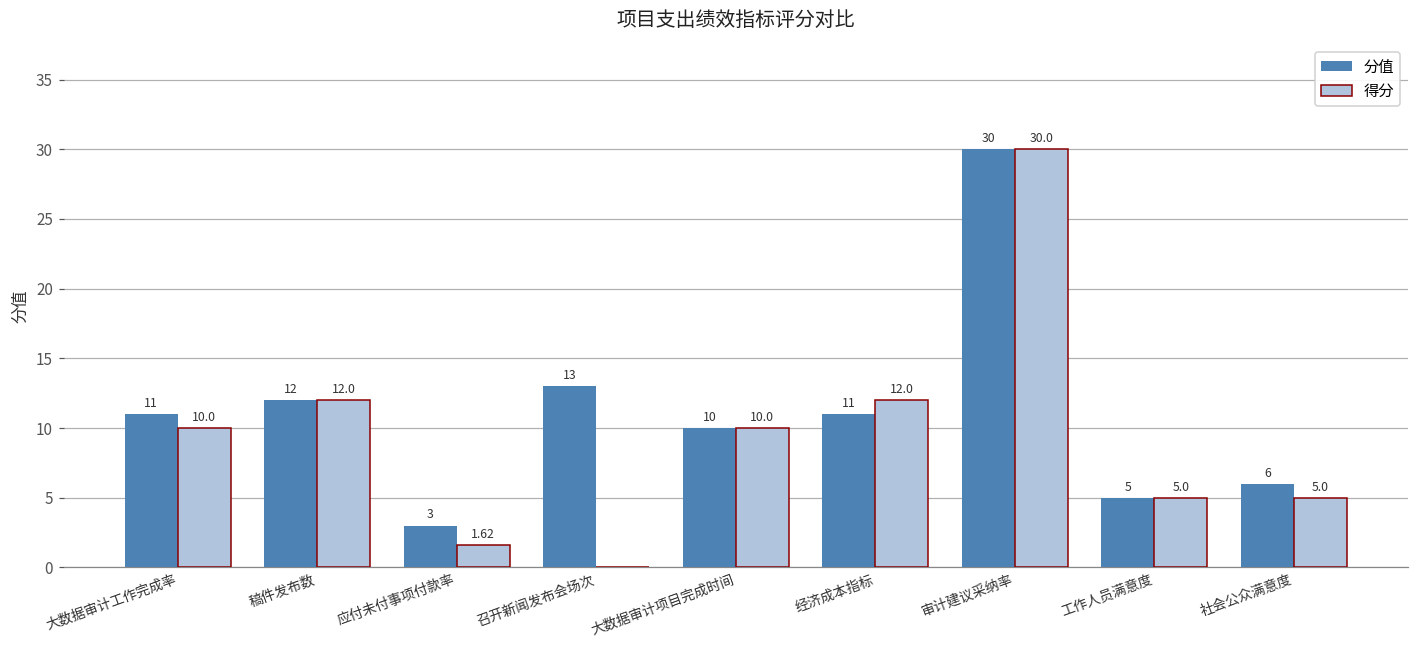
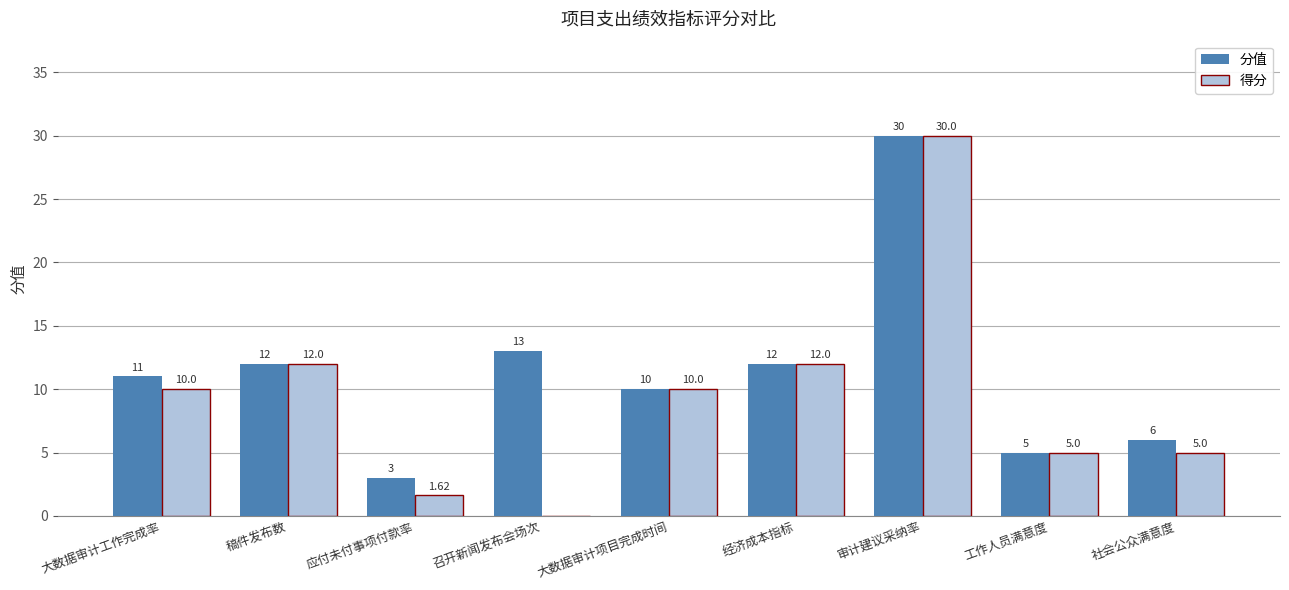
分值, 经济成本指标: 11 -> 12
